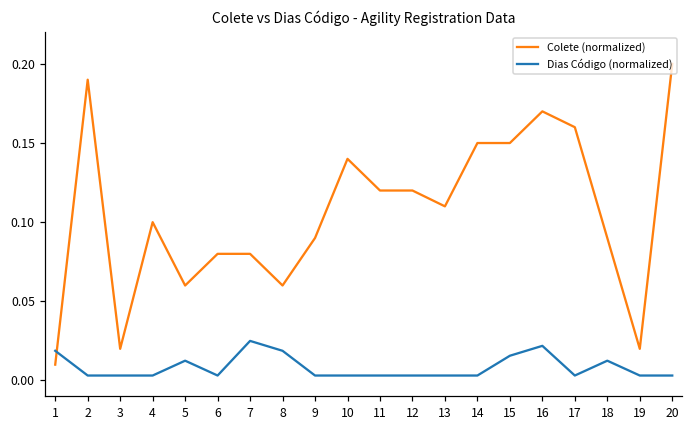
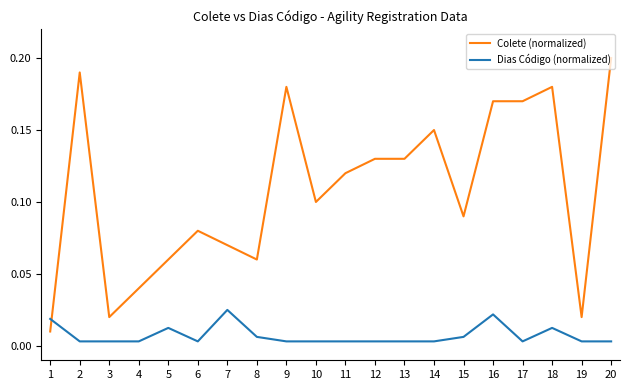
Colete (normalized), 4: 0.100 -> 0.040
Colete (normalized), 7: 0.080 -> 0.070
Dias Código (normalized), 8: 0.019 -> 0.006
Colete (normalized), 9: 0.090 -> 0.180
Colete (normalized), 10: 0.140 -> 0.100
Colete (normalized), 12: 0.120 -> 0.130
Colete (normalized), 13: 0.110 -> 0.130
Colete (normalized), 15: 0.150 -> 0.090
Dias Código (normalized), 15: 0.016 -> 0.006
Colete (normalized), 17: 0.160 -> 0.170
Colete (normalized), 18: 0.090 -> 0.180
